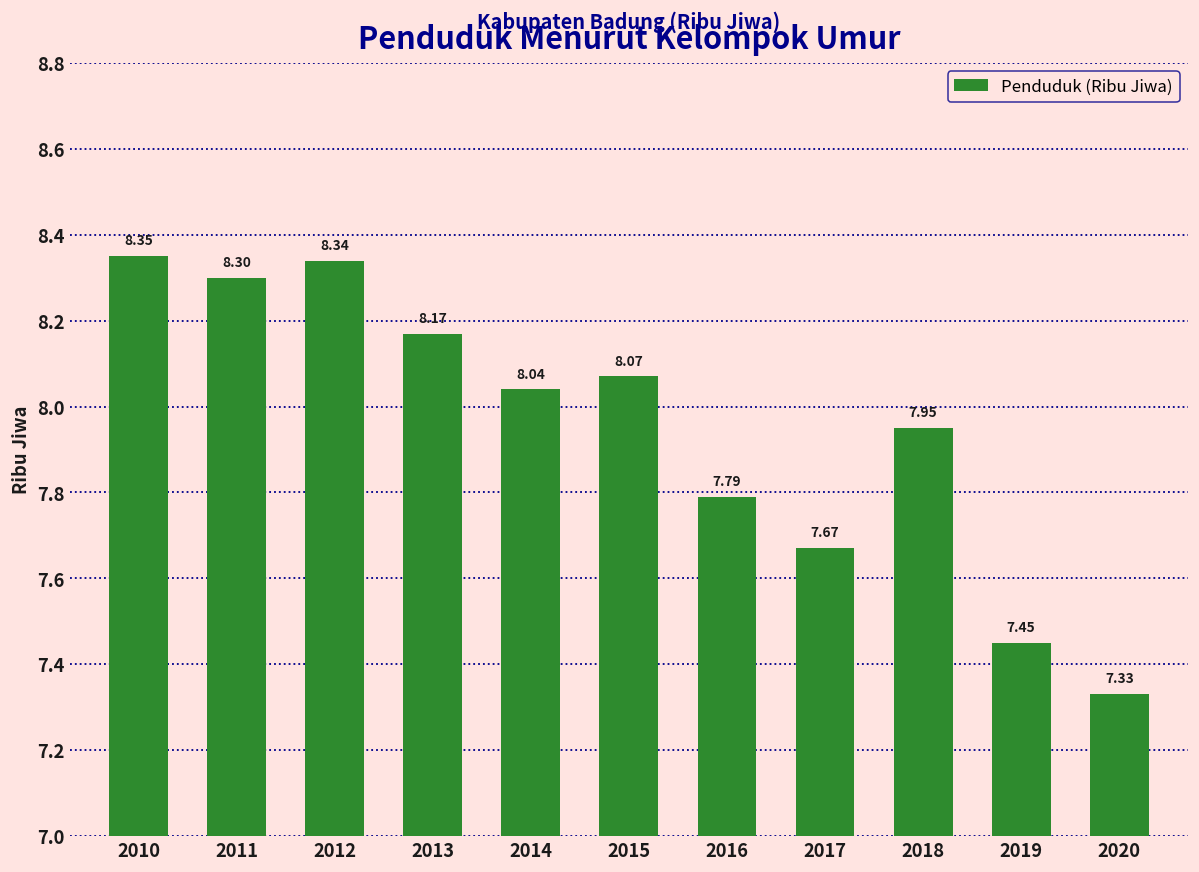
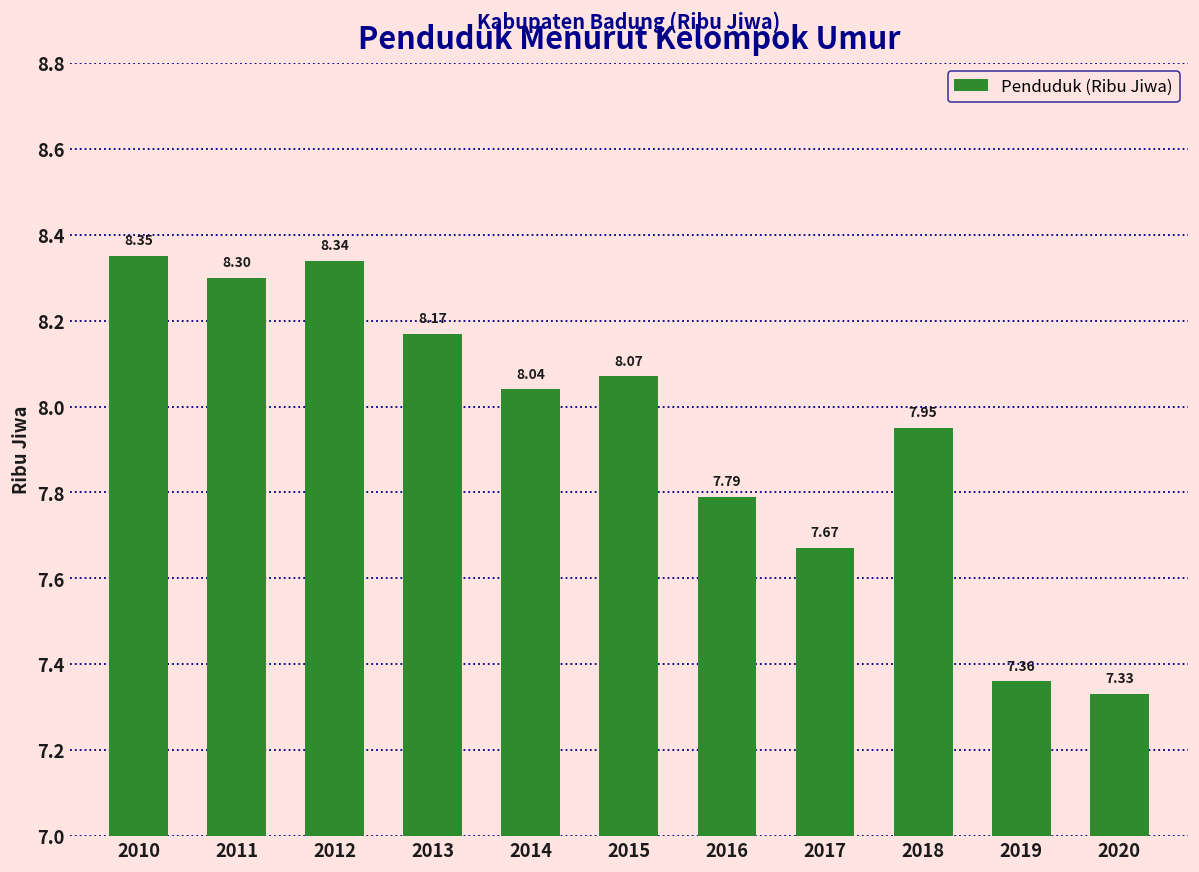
2019: 7.45 -> 7.36
